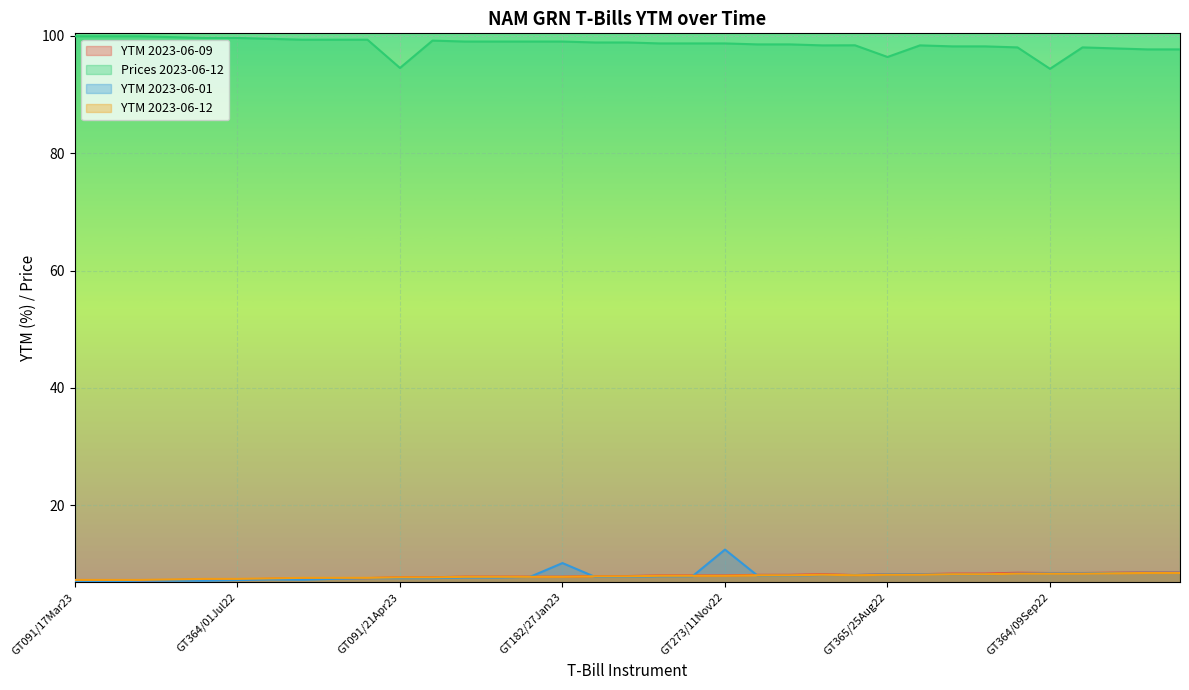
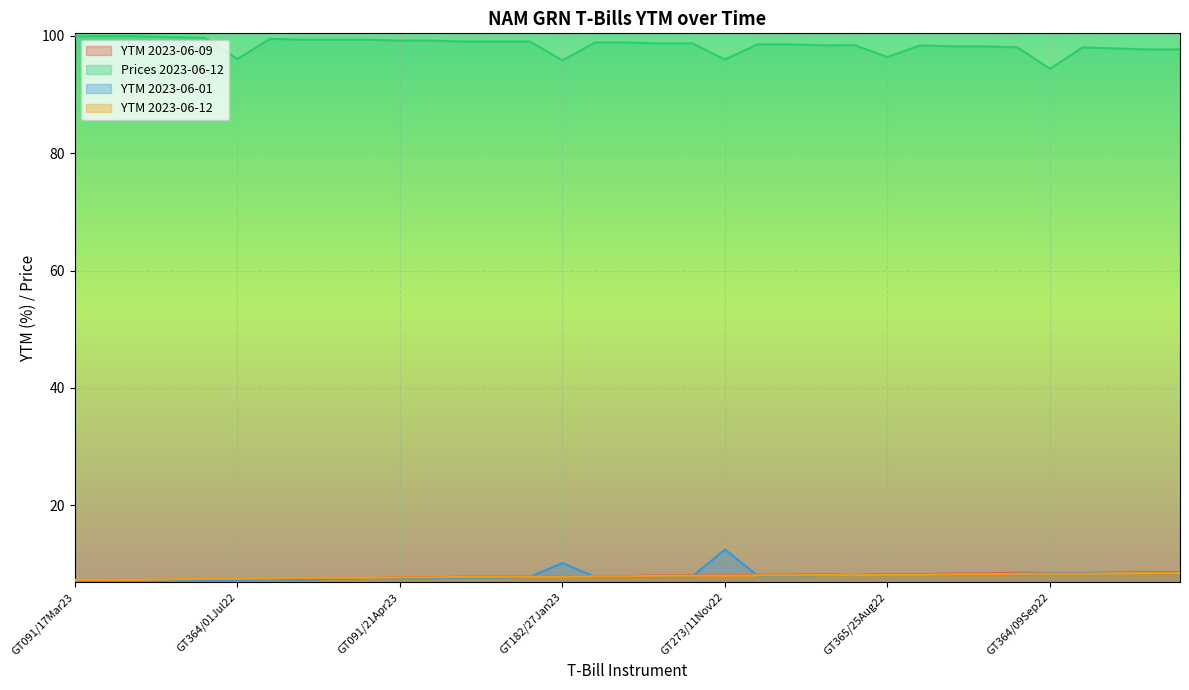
Prices 2023-06-12, GT364/01Jul22: 100 -> 96
Prices 2023-06-12, GT091/21Apr23: 95 -> 99
Prices 2023-06-12, GT182/27Jan23: 99 -> 96
Prices 2023-06-12, GT273/11Nov22: 99 -> 96
